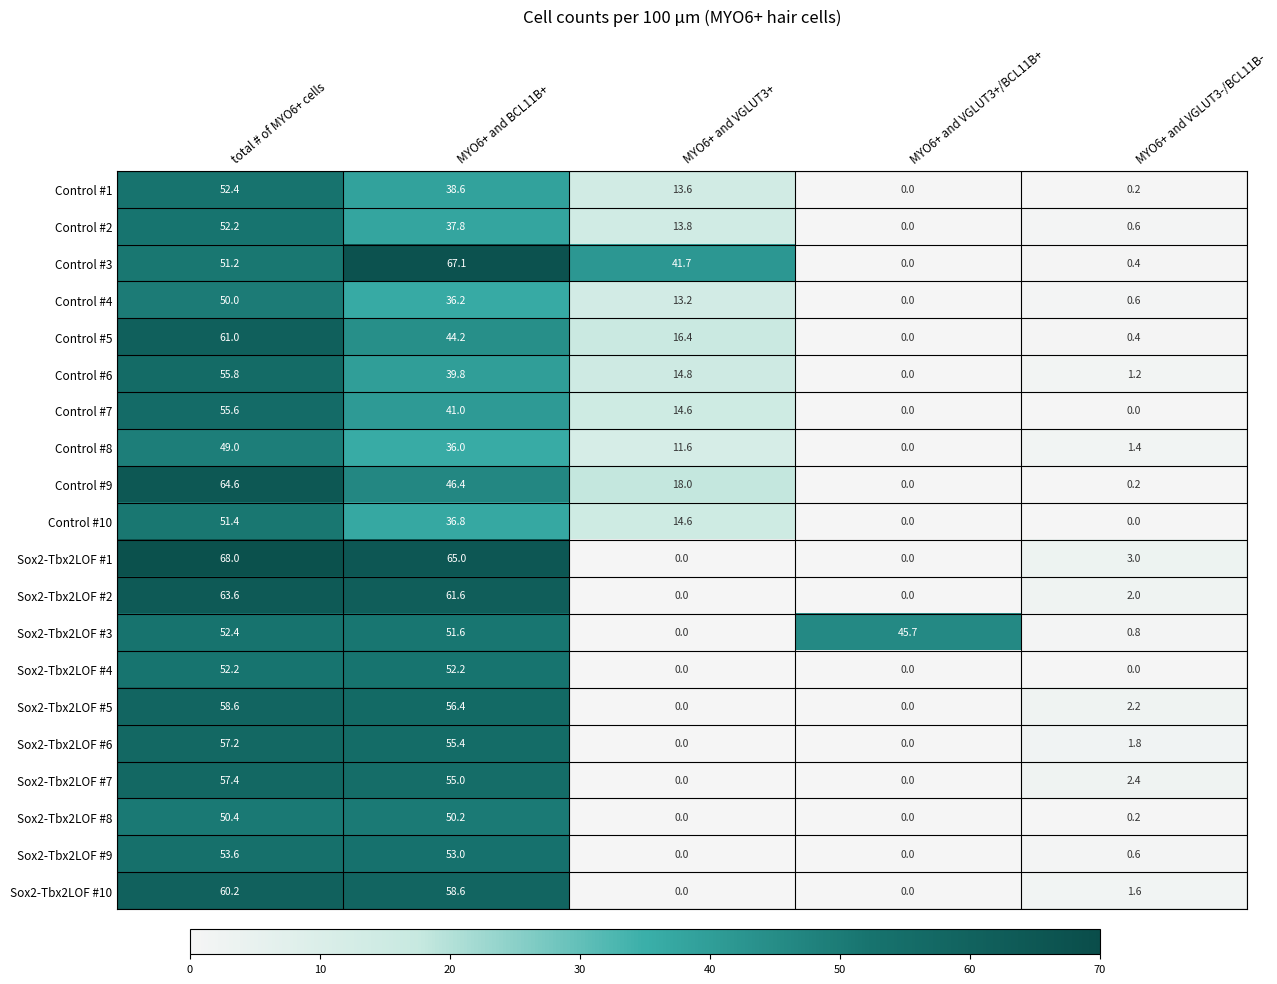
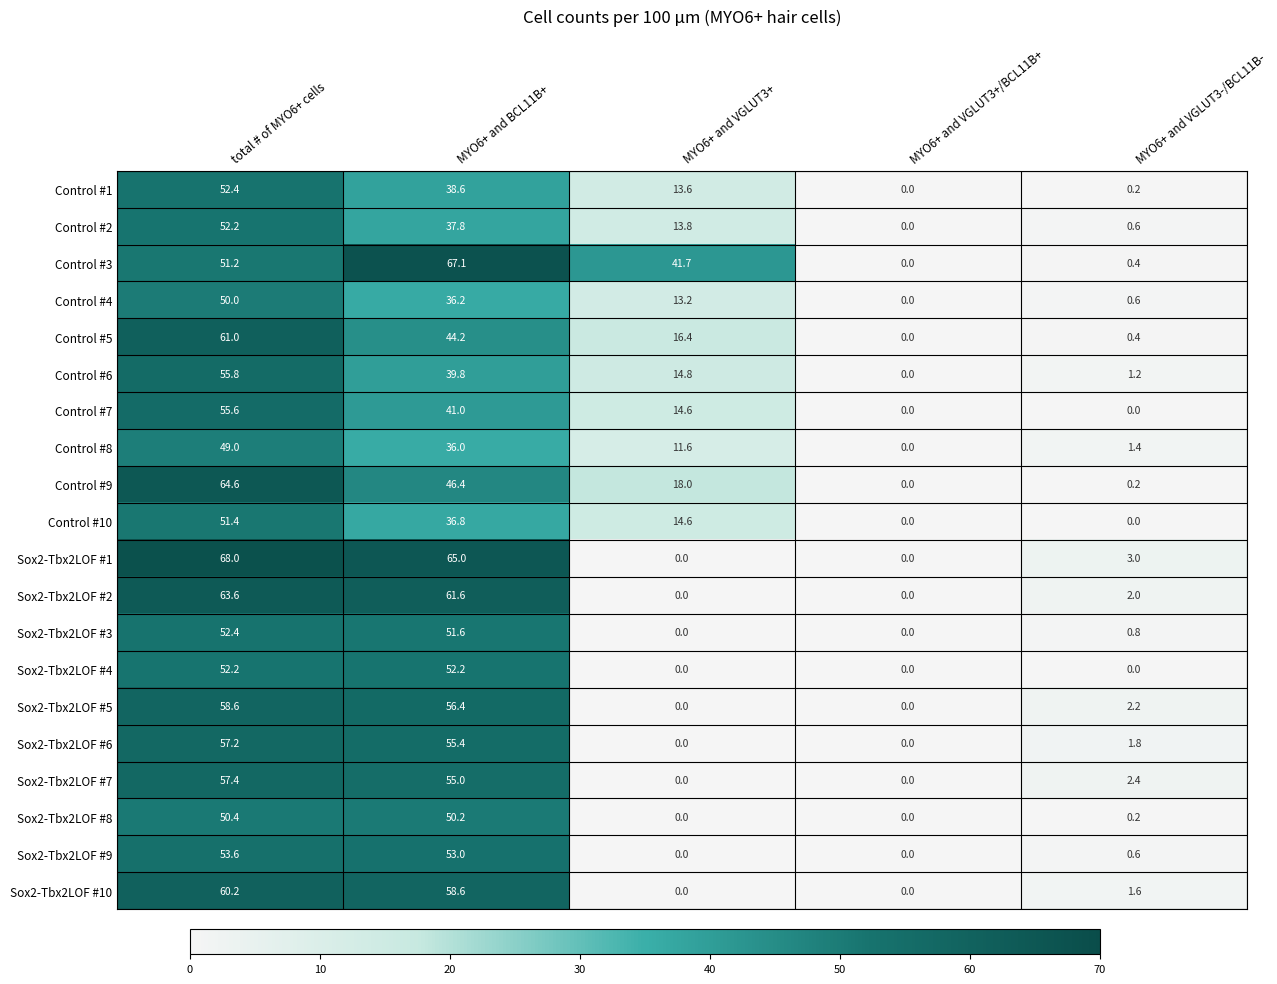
Sox2-Tbx2LOF #3, MYO6+ and VGLUT3+/BCL11B+: 45.7 -> 0.0
